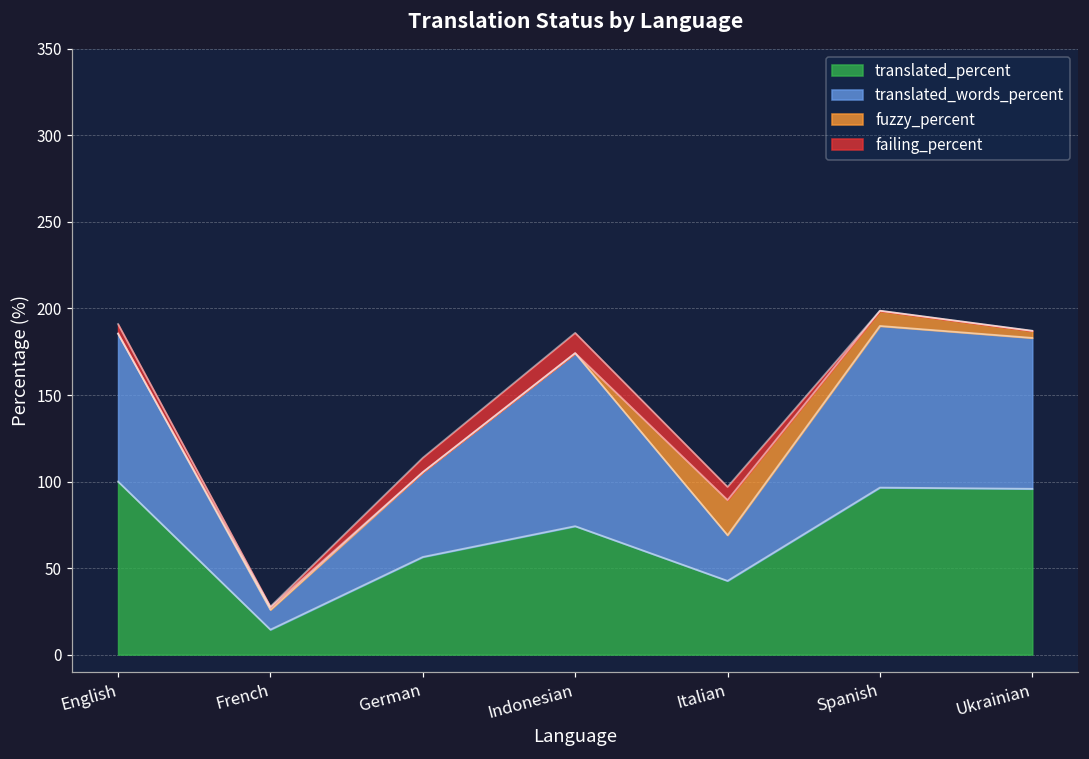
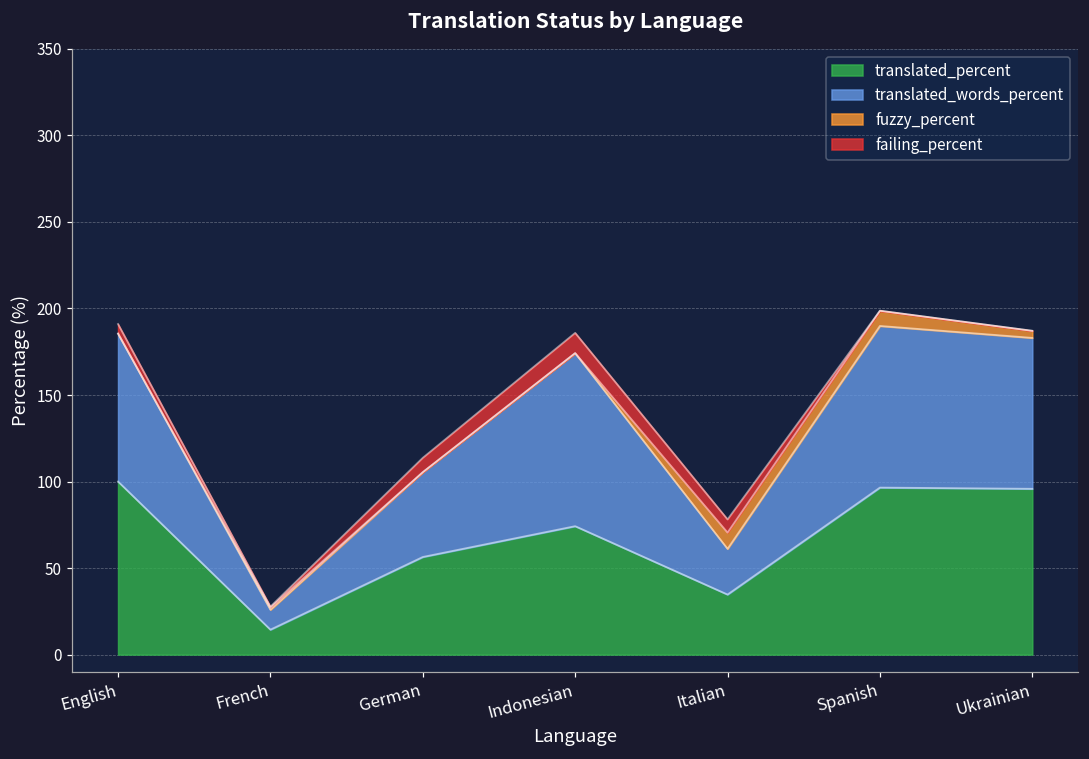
translated_percent, Italian: 43 -> 35
fuzzy_percent, Italian: 20 -> 9
